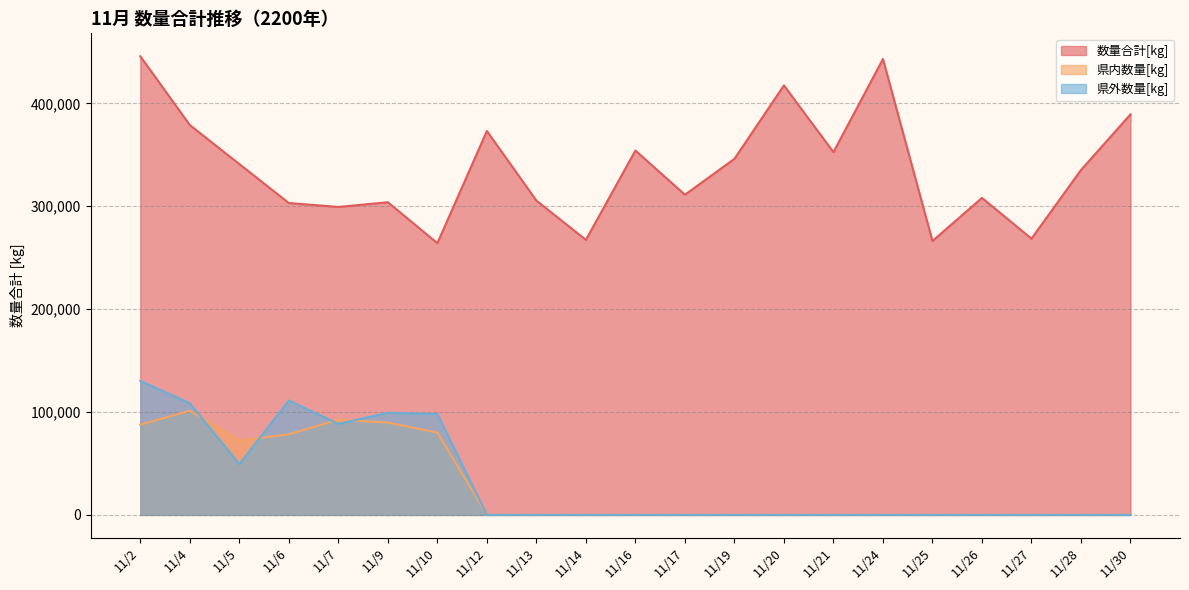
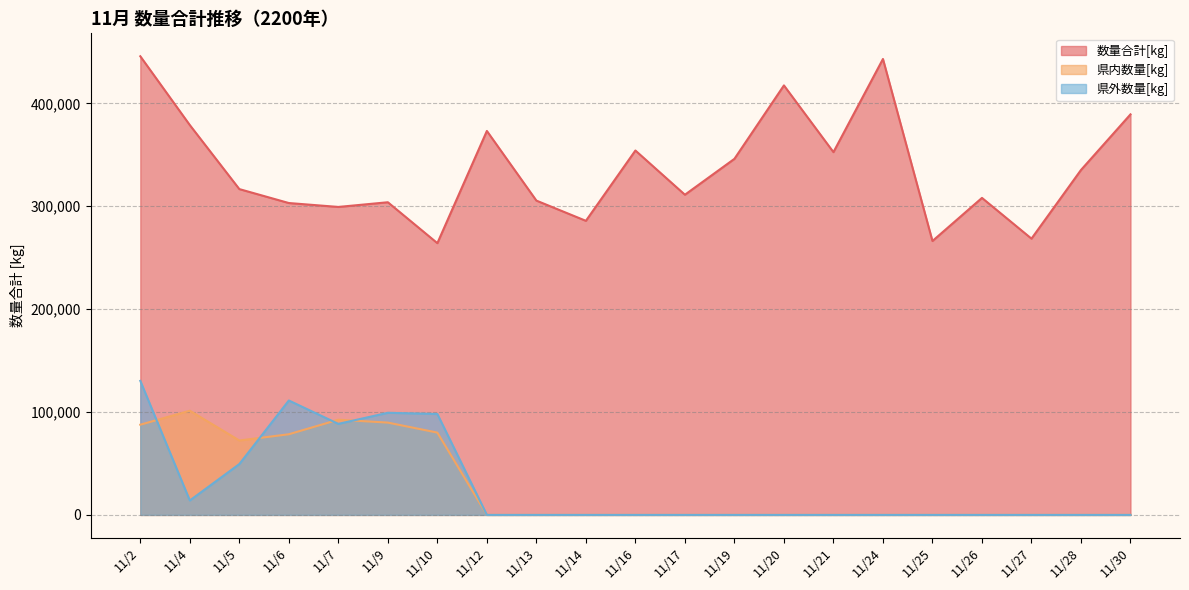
県外数量[kg], 11/4: 109,000 -> 14,000
数量合計[kg], 11/5: 341,000 -> 317,000
数量合計[kg], 11/14: 267,000 -> 286,000
